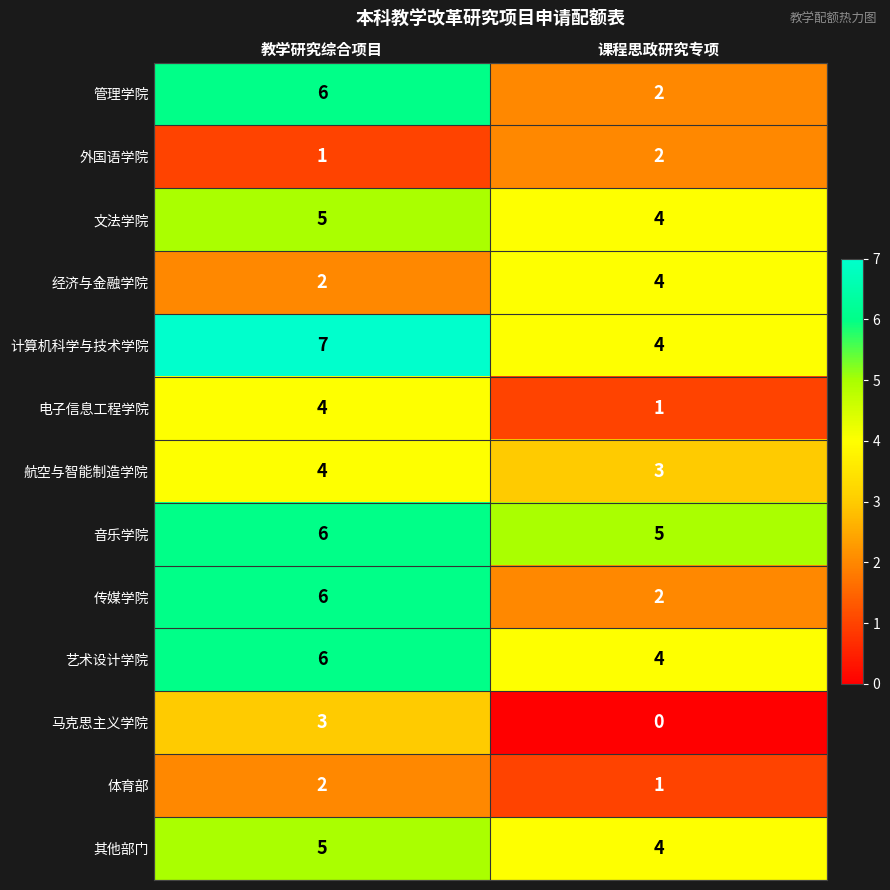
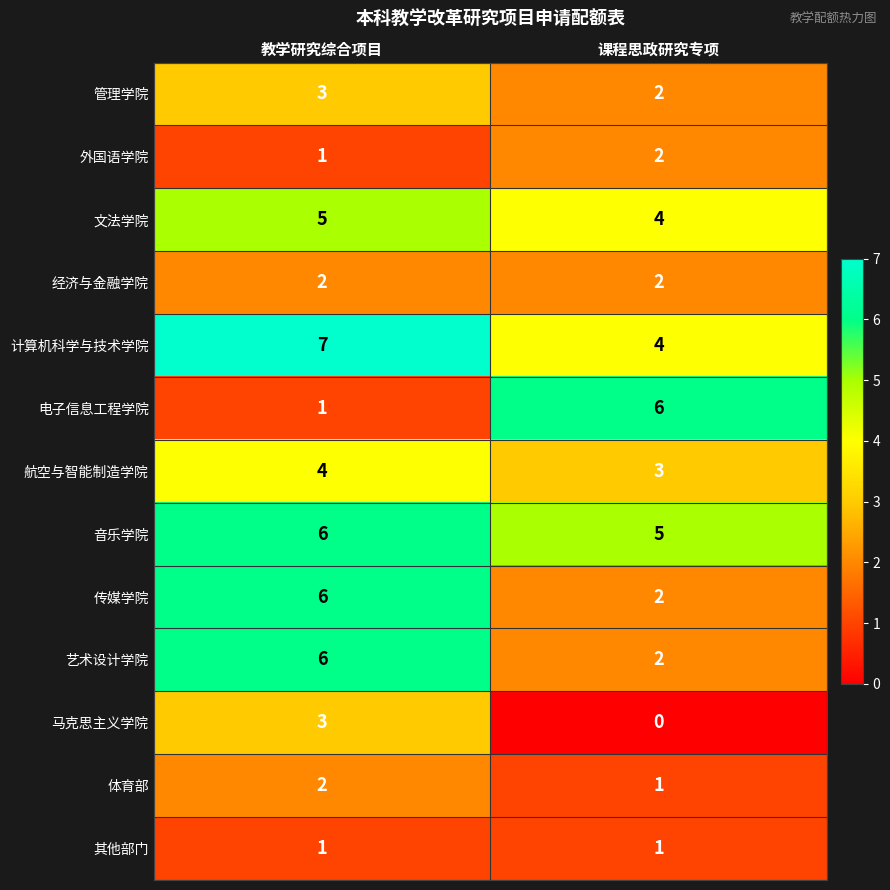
管理学院, 教学研究综合项目: 6 -> 3
经济与金融学院, 课程思政研究专项: 4 -> 2
电子信息工程学院, 教学研究综合项目: 4 -> 1
电子信息工程学院, 课程思政研究专项: 1 -> 6
艺术设计学院, 课程思政研究专项: 4 -> 2
其他部门, 教学研究综合项目: 5 -> 1
其他部门, 课程思政研究专项: 4 -> 1
